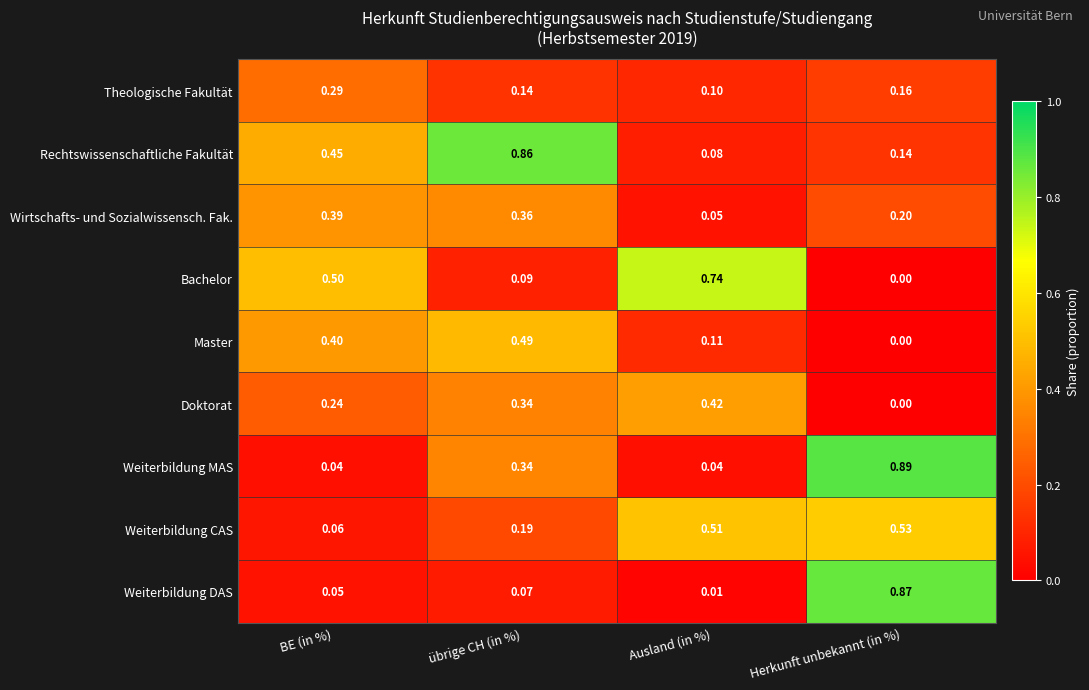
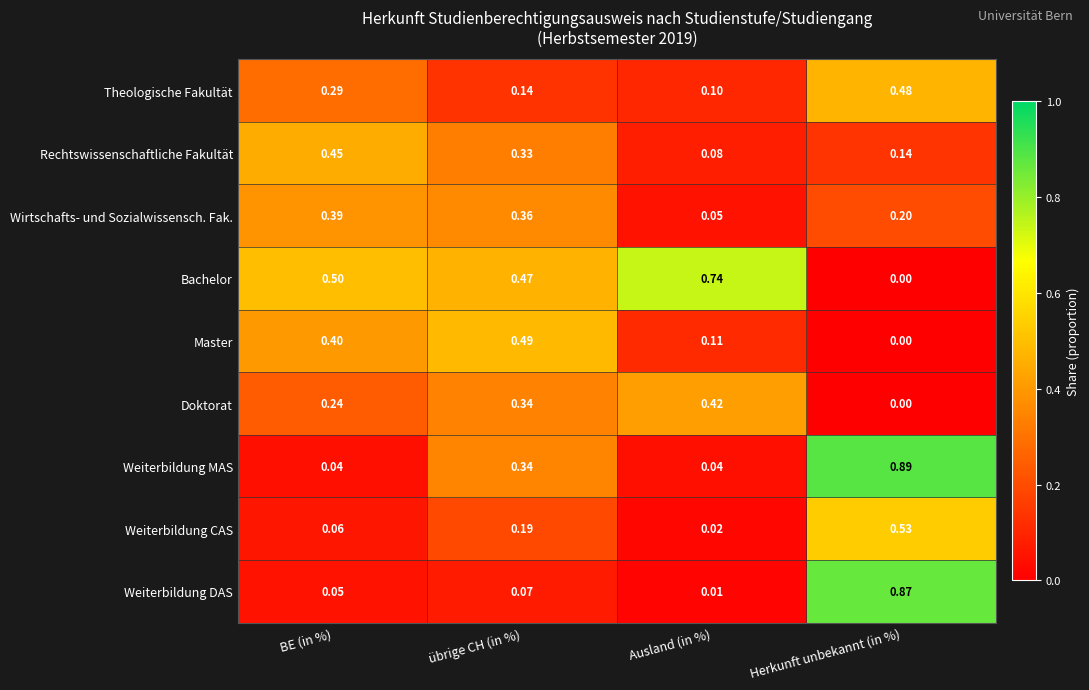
Theologische Fakultät, Herkunft unbekannt (in %): 0.16 -> 0.48
Rechtswissenschaftliche Fakultät, übrige CH (in %): 0.86 -> 0.33
Bachelor, übrige CH (in %): 0.09 -> 0.47
Weiterbildung CAS, Ausland (in %): 0.51 -> 0.02
